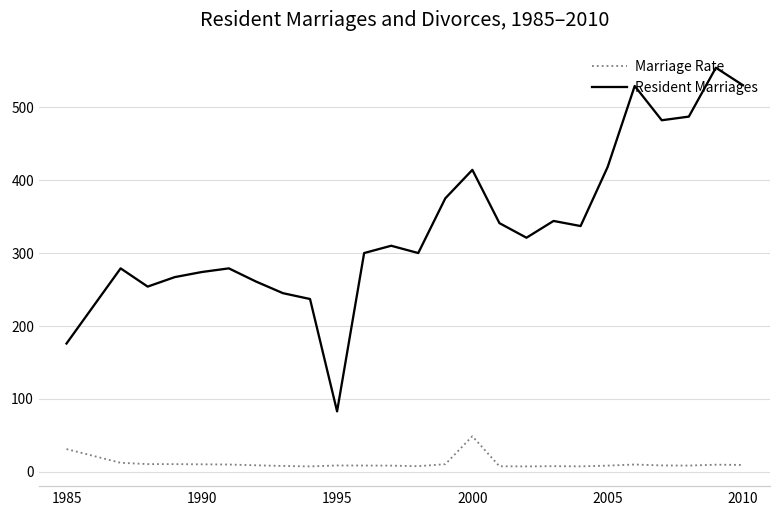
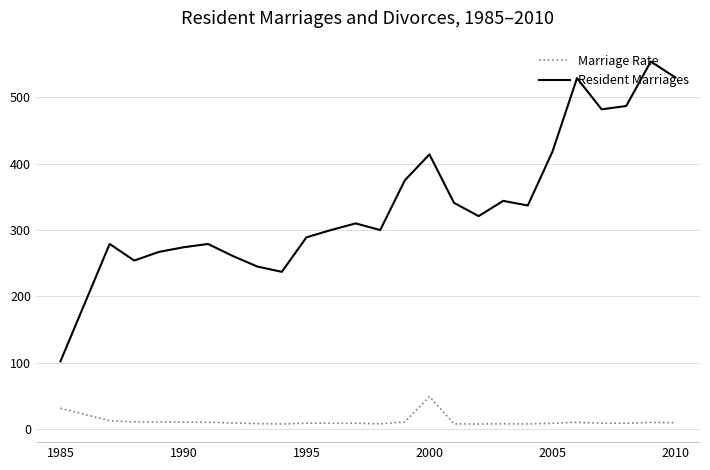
Resident Marriages, 1985: 180 -> 100
Resident Marriages, 1995: 80 -> 290
